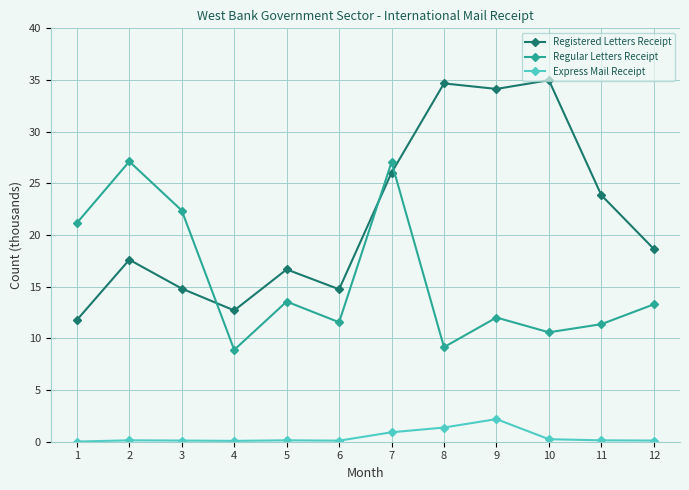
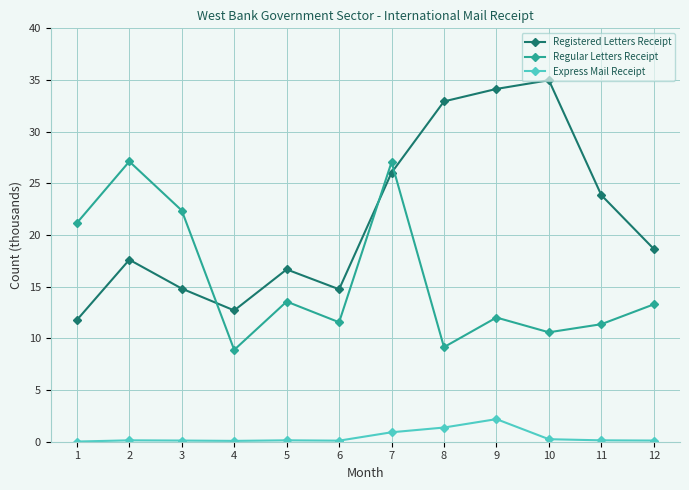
Registered Letters Receipt, 8: 34.7 -> 32.9
